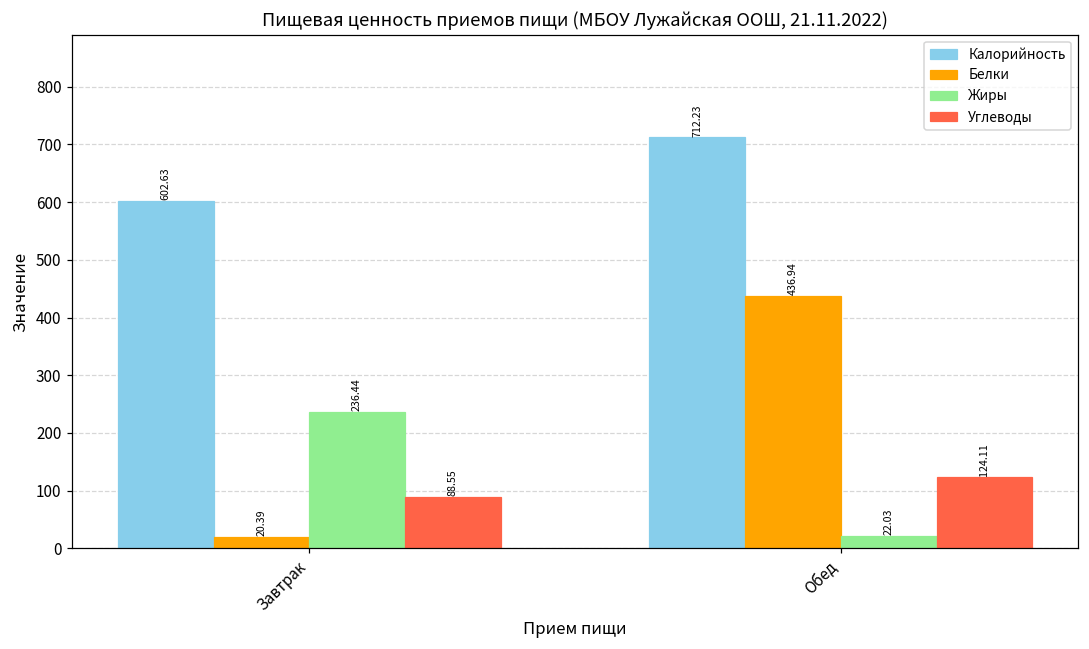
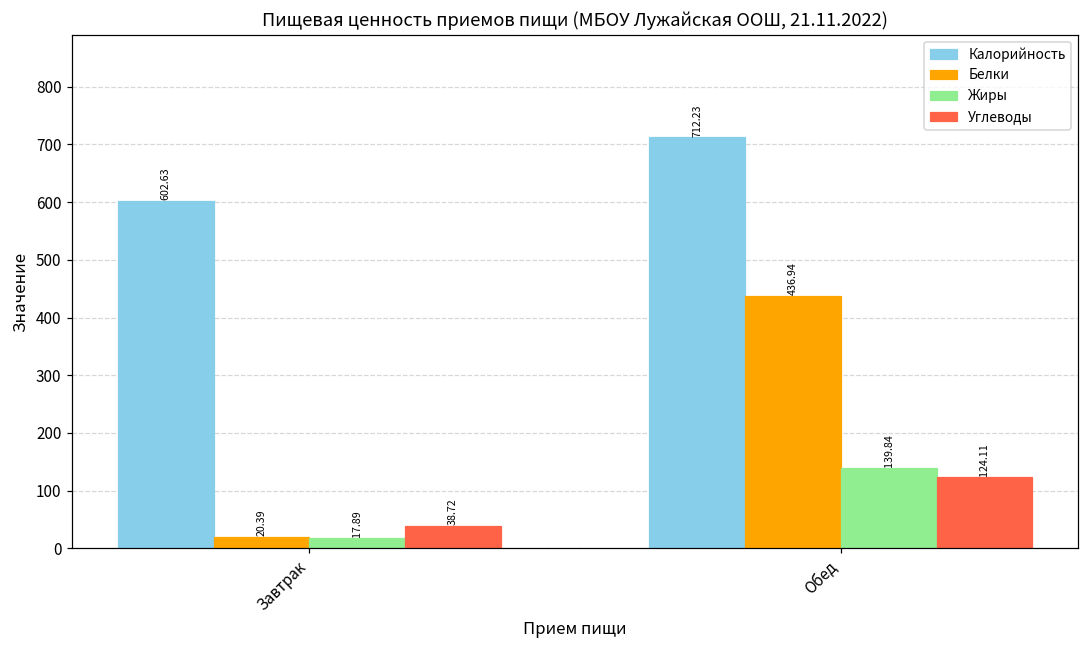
Жиры, Завтрак: 236.44 -> 17.89
Углеводы, Завтрак: 88.55 -> 38.72
Жиры, Обед: 22.03 -> 139.84
